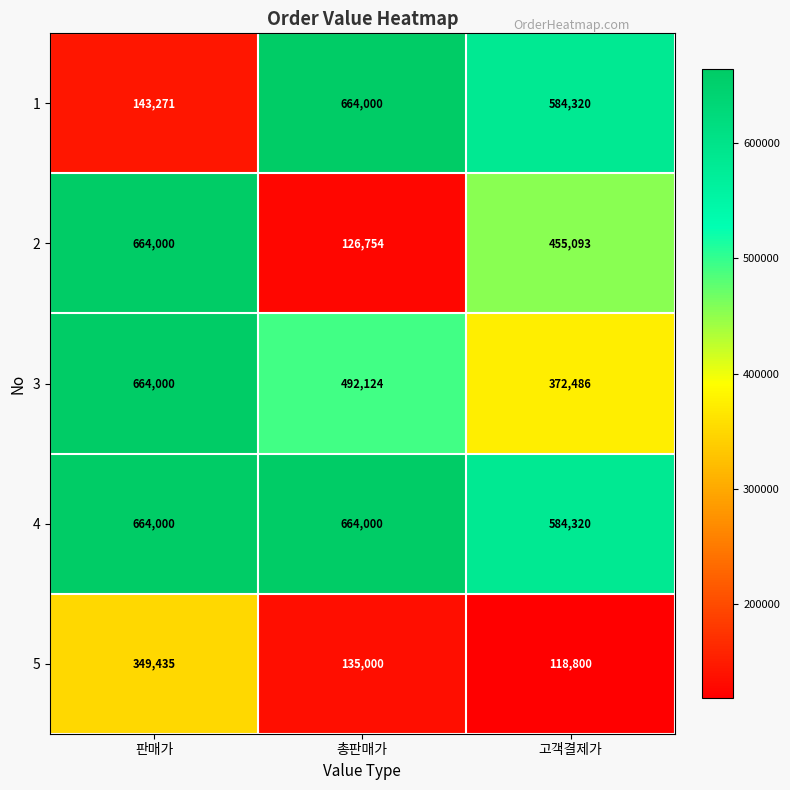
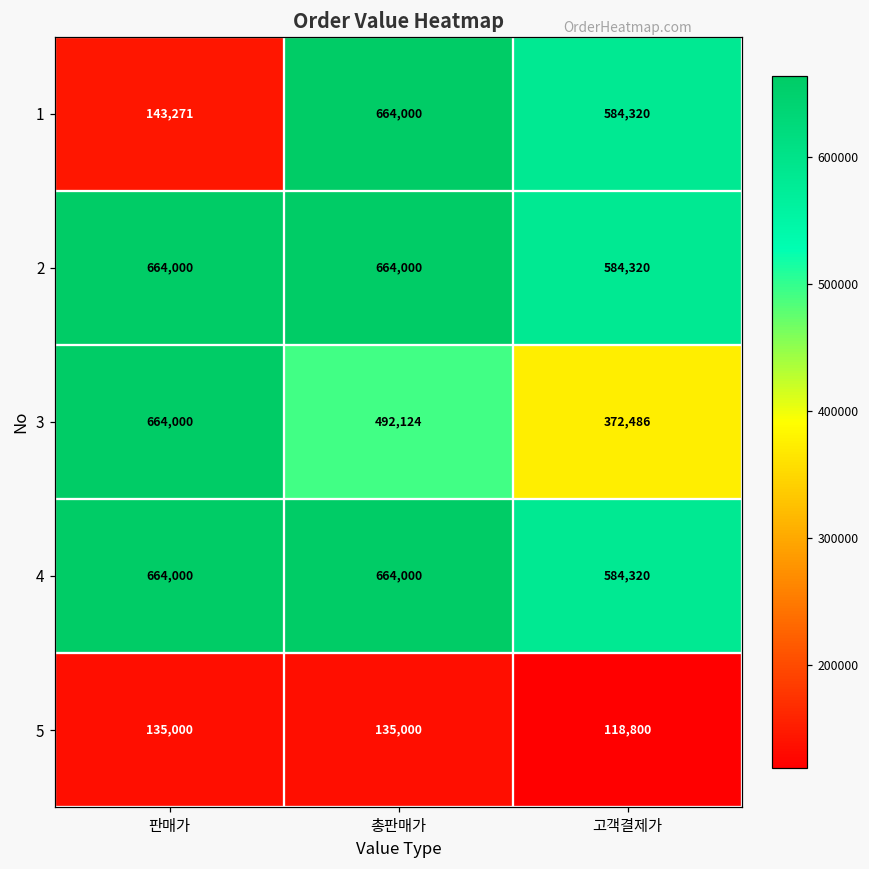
2, 총판매가: 126,754 -> 664,000
2, 고객결제가: 455,093 -> 584,320
5, 판매가: 349,435 -> 135,000
